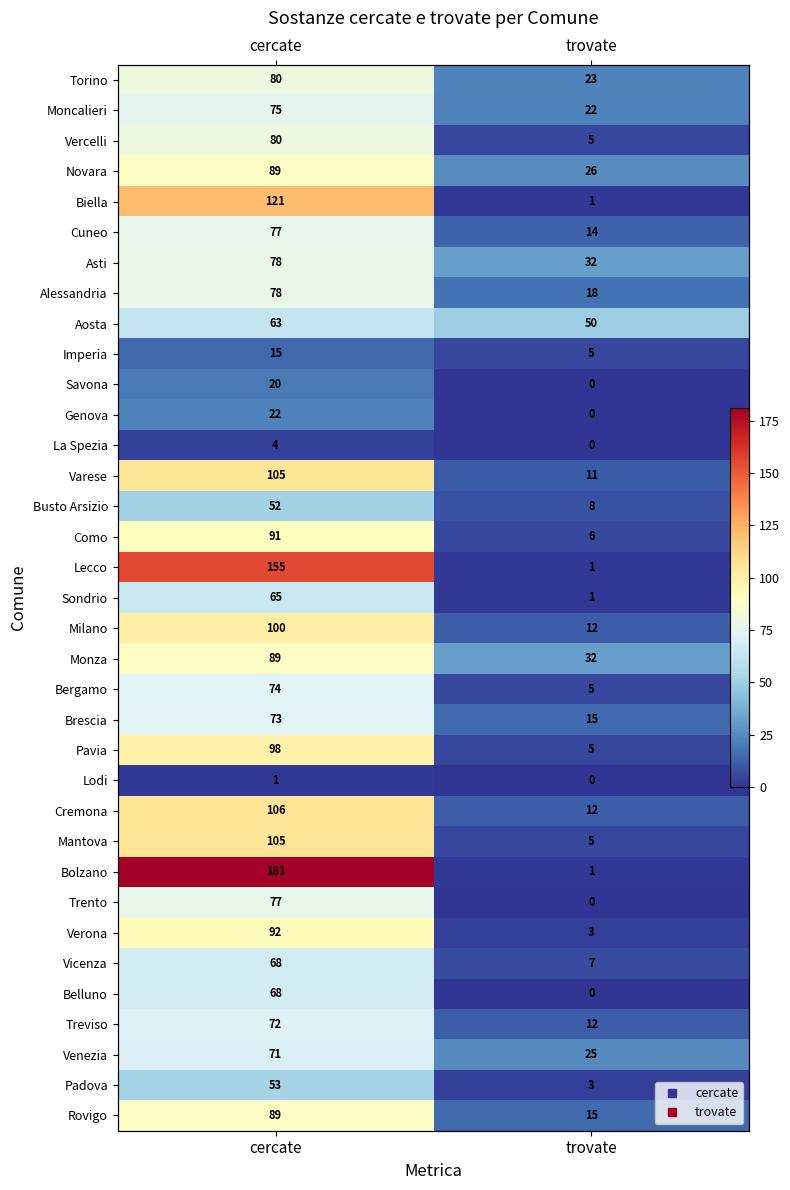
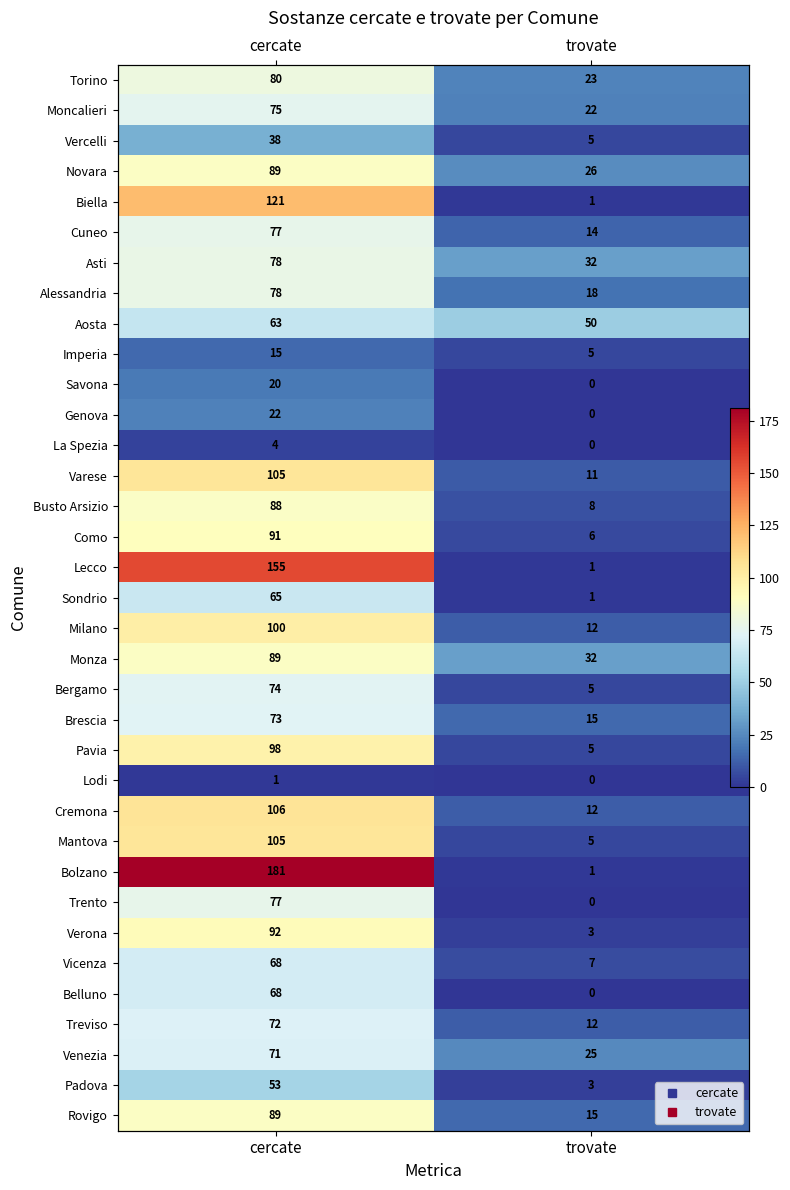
Vercelli, cercate: 80 -> 38
Busto Arsizio, cercate: 52 -> 88
